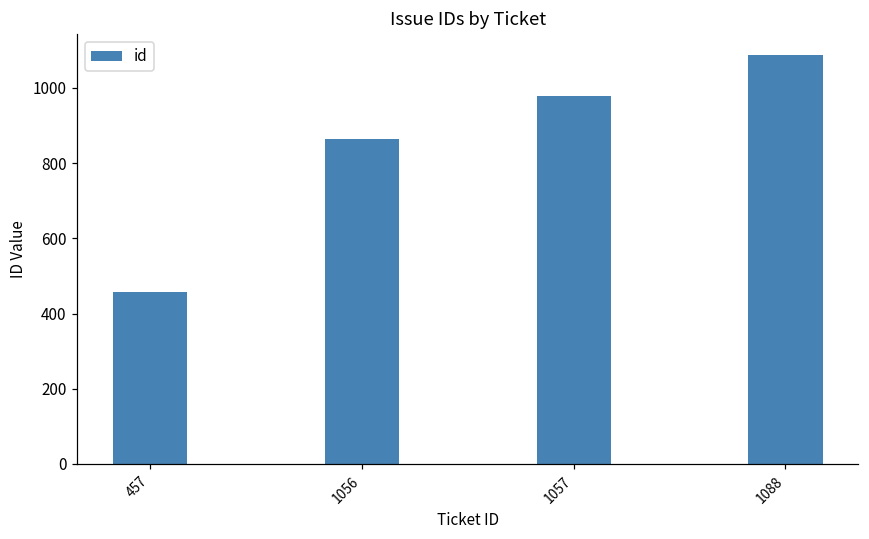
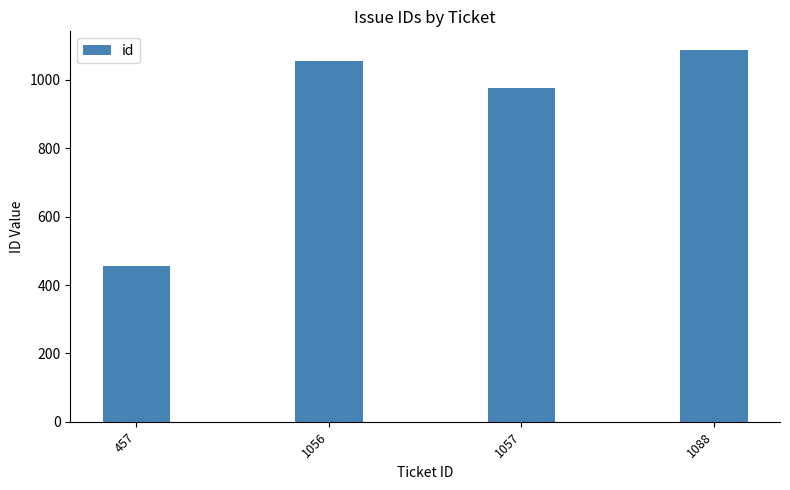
1056: 870 -> 1060
